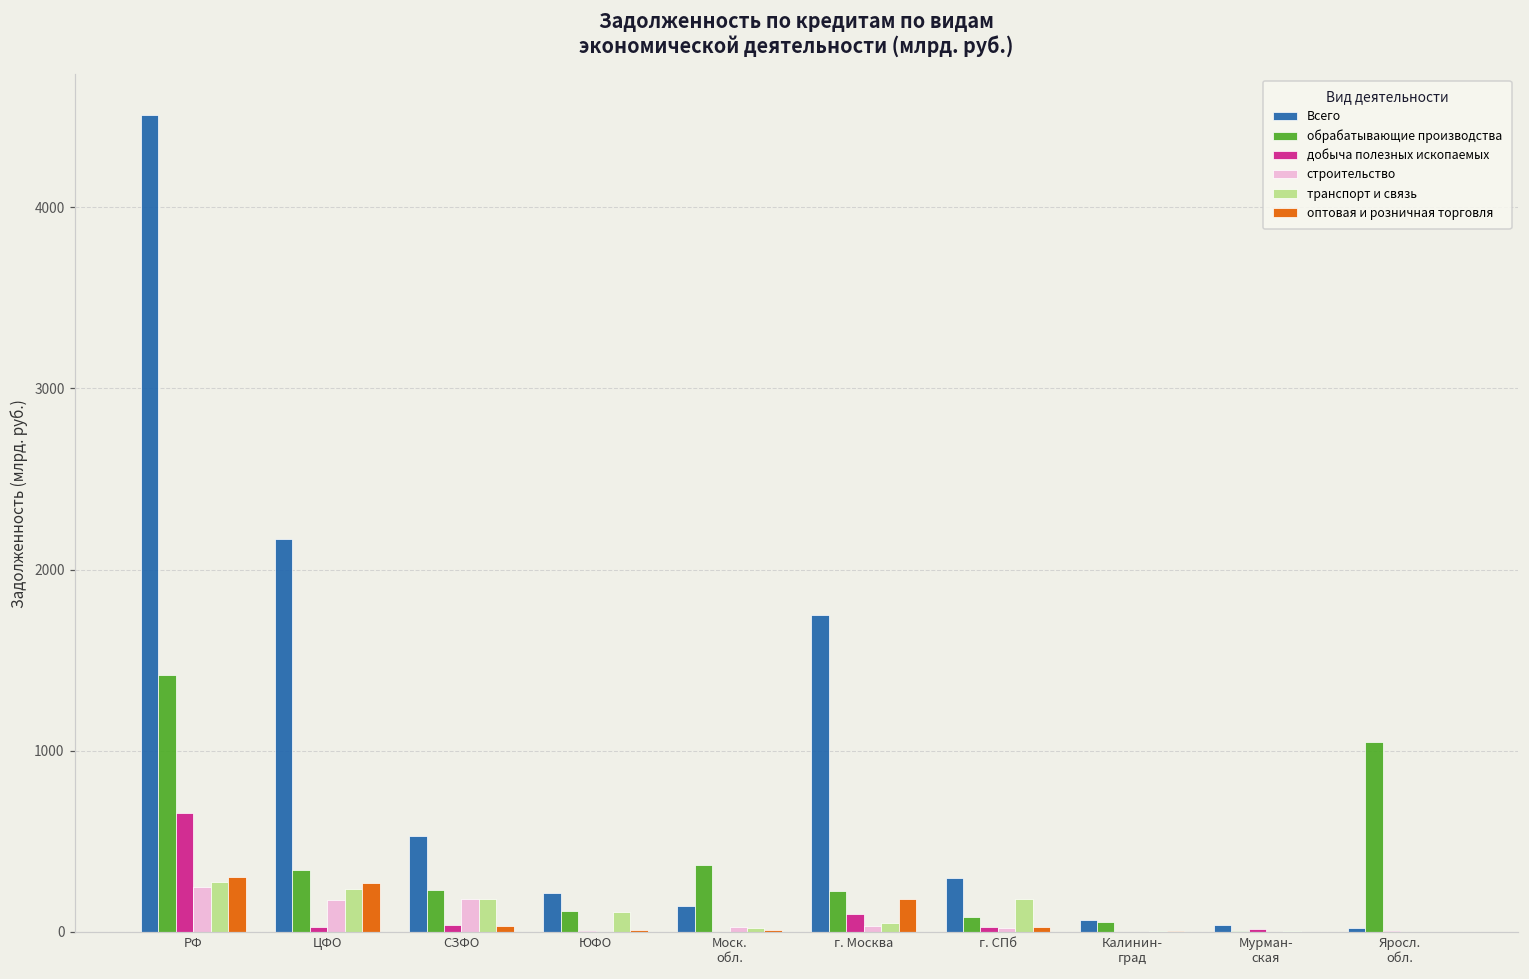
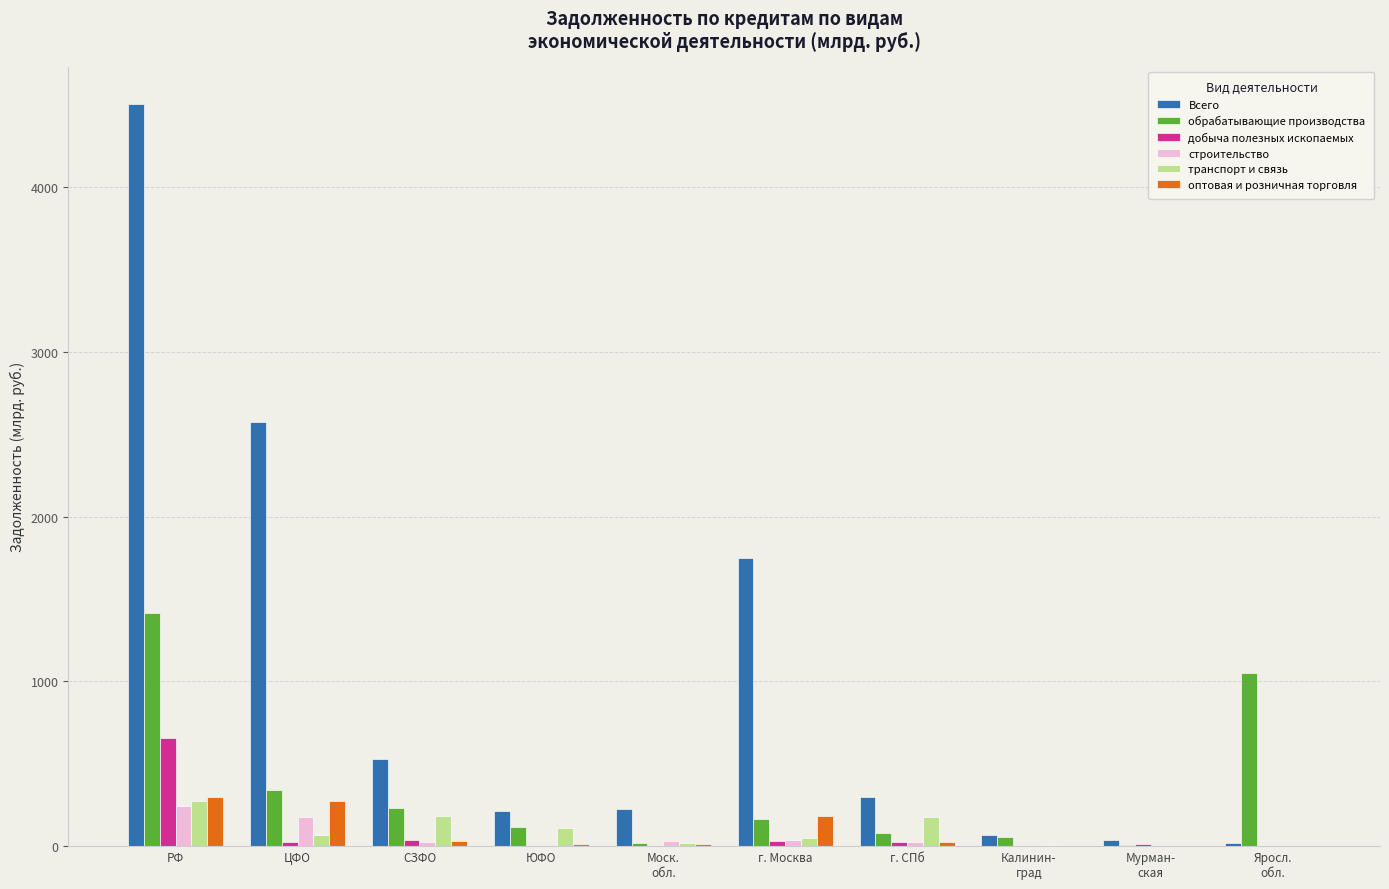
Всего, ЦФО: 2170 -> 2580
транспорт и связь, ЦФО: 240 -> 70
строительство, СЗФО: 180 -> 20
Всего, Моск. обл.: 150 -> 230
обрабатывающие производства, Моск. обл.: 370 -> 20
обрабатывающие производства, г. Москва: 230 -> 160
добыча полезных ископаемых, г. Москва: 100 -> 30
